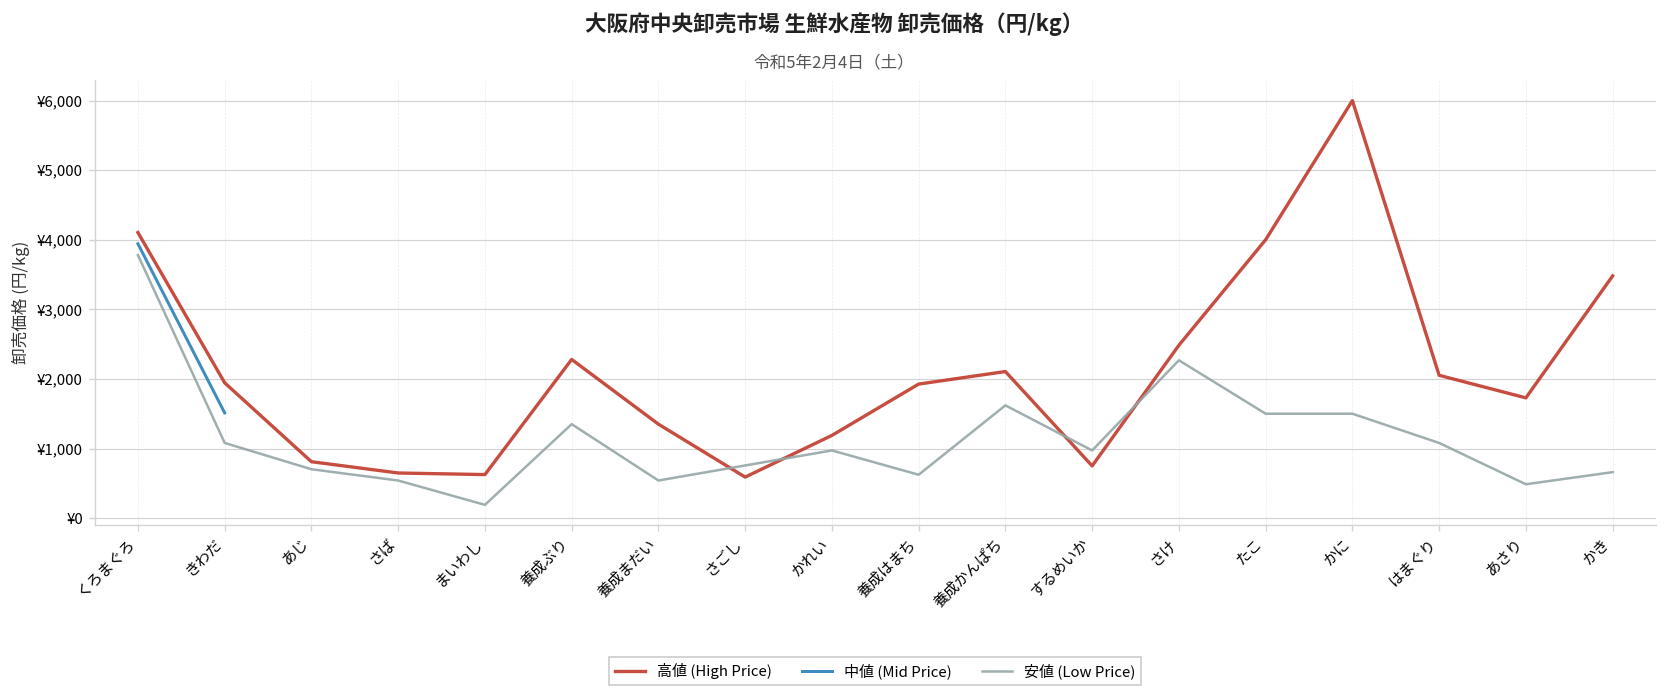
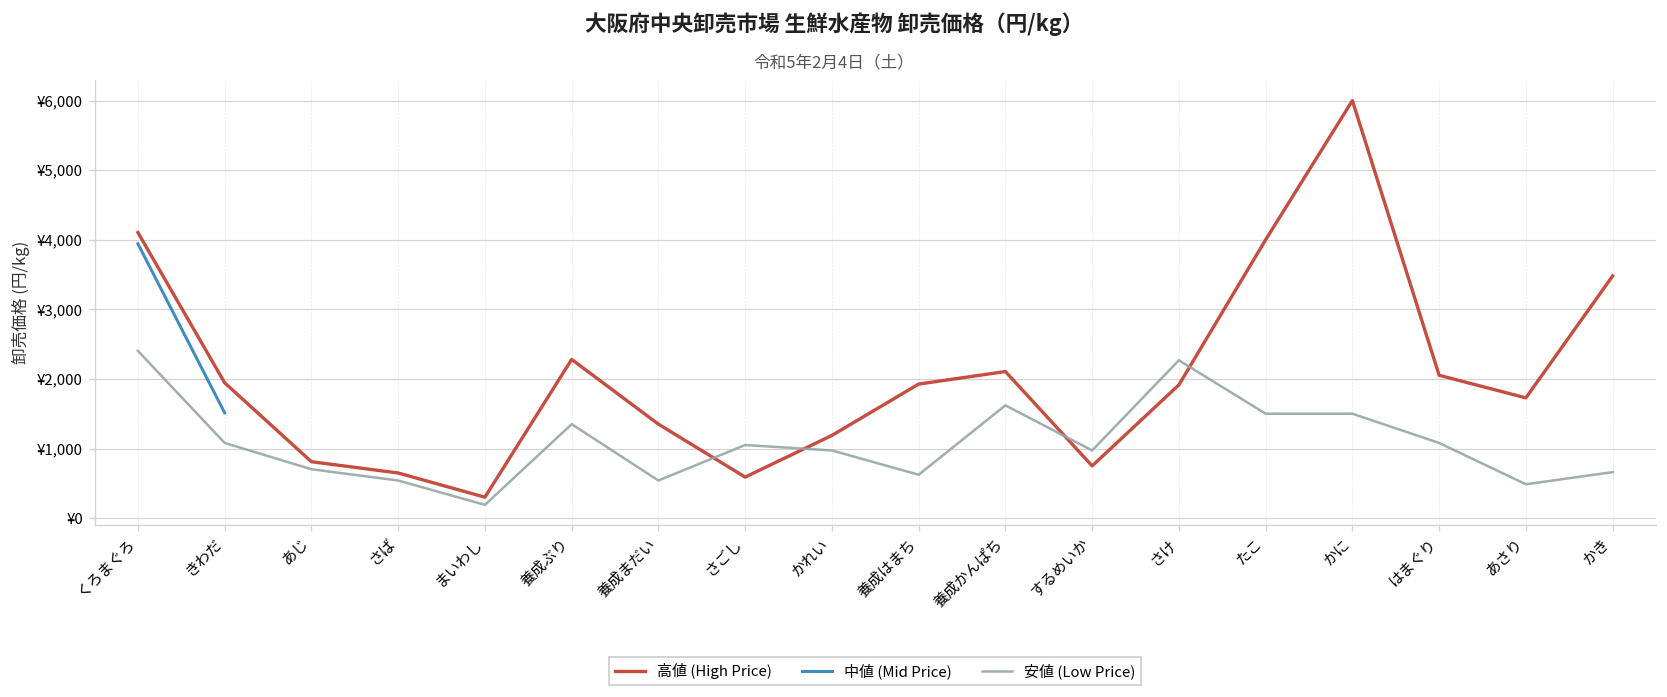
安値 (Low Price), くろまぐろ: ¥3,800 -> ¥2,400
高値 (High Price), まいわし: ¥600 -> ¥300
安値 (Low Price), さごし: ¥800 -> ¥1,100
高値 (High Price), さけ: ¥2,500 -> ¥1,900
